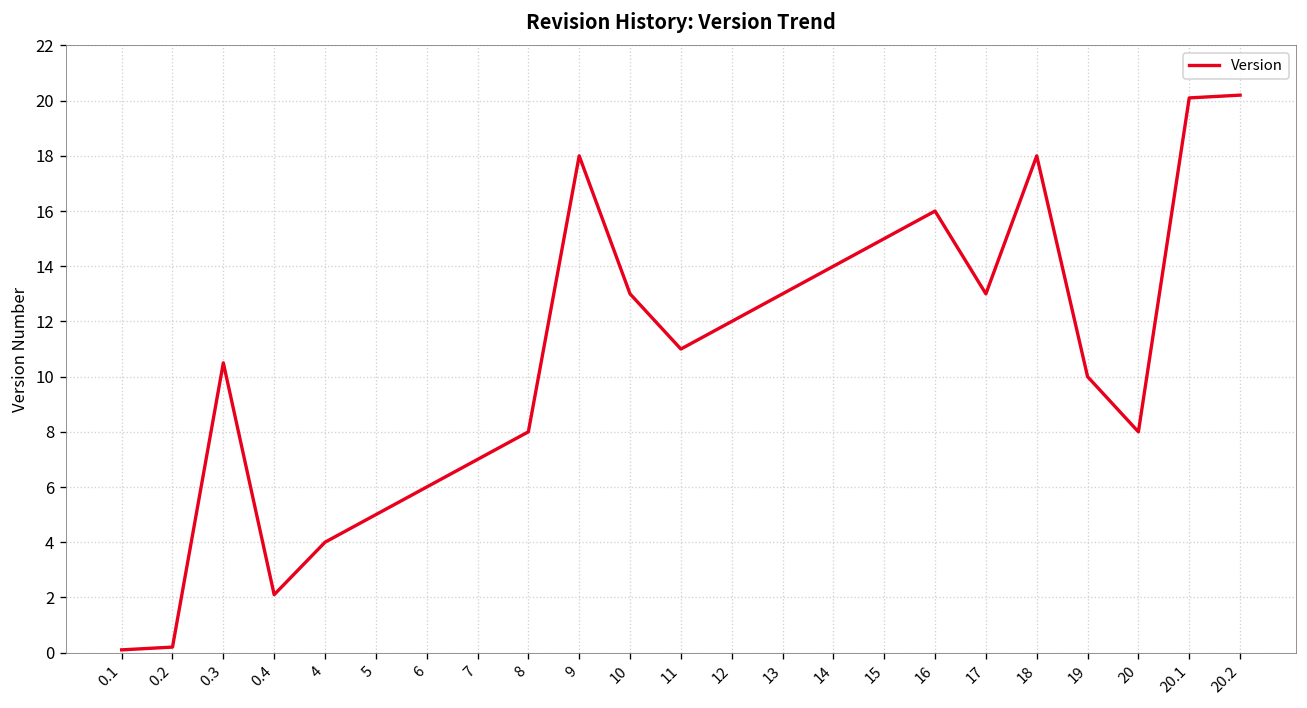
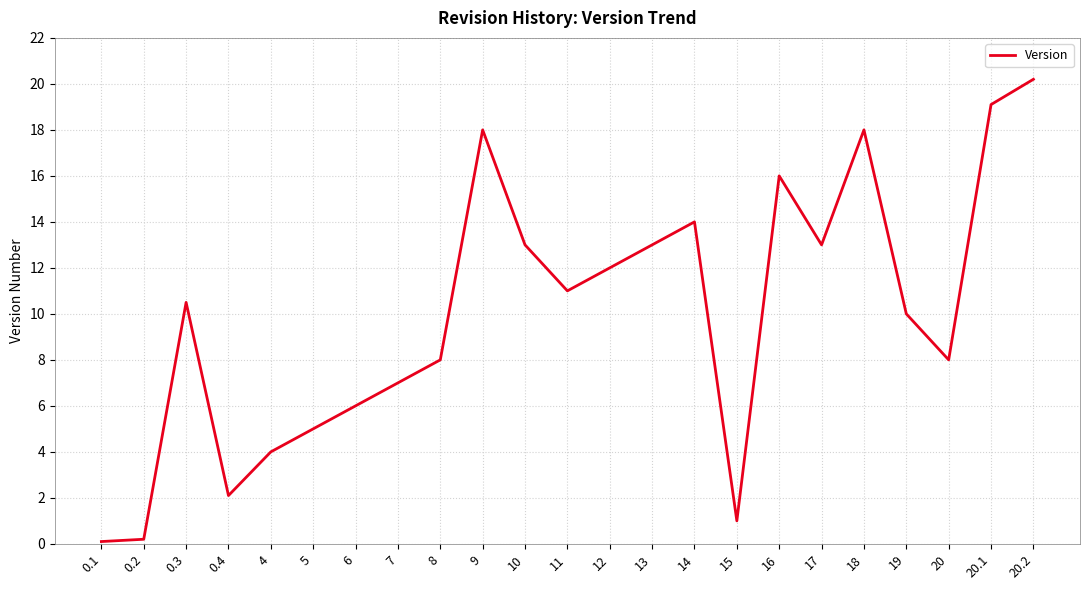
15: 15 -> 1
20.1: 20.1 -> 19.1
